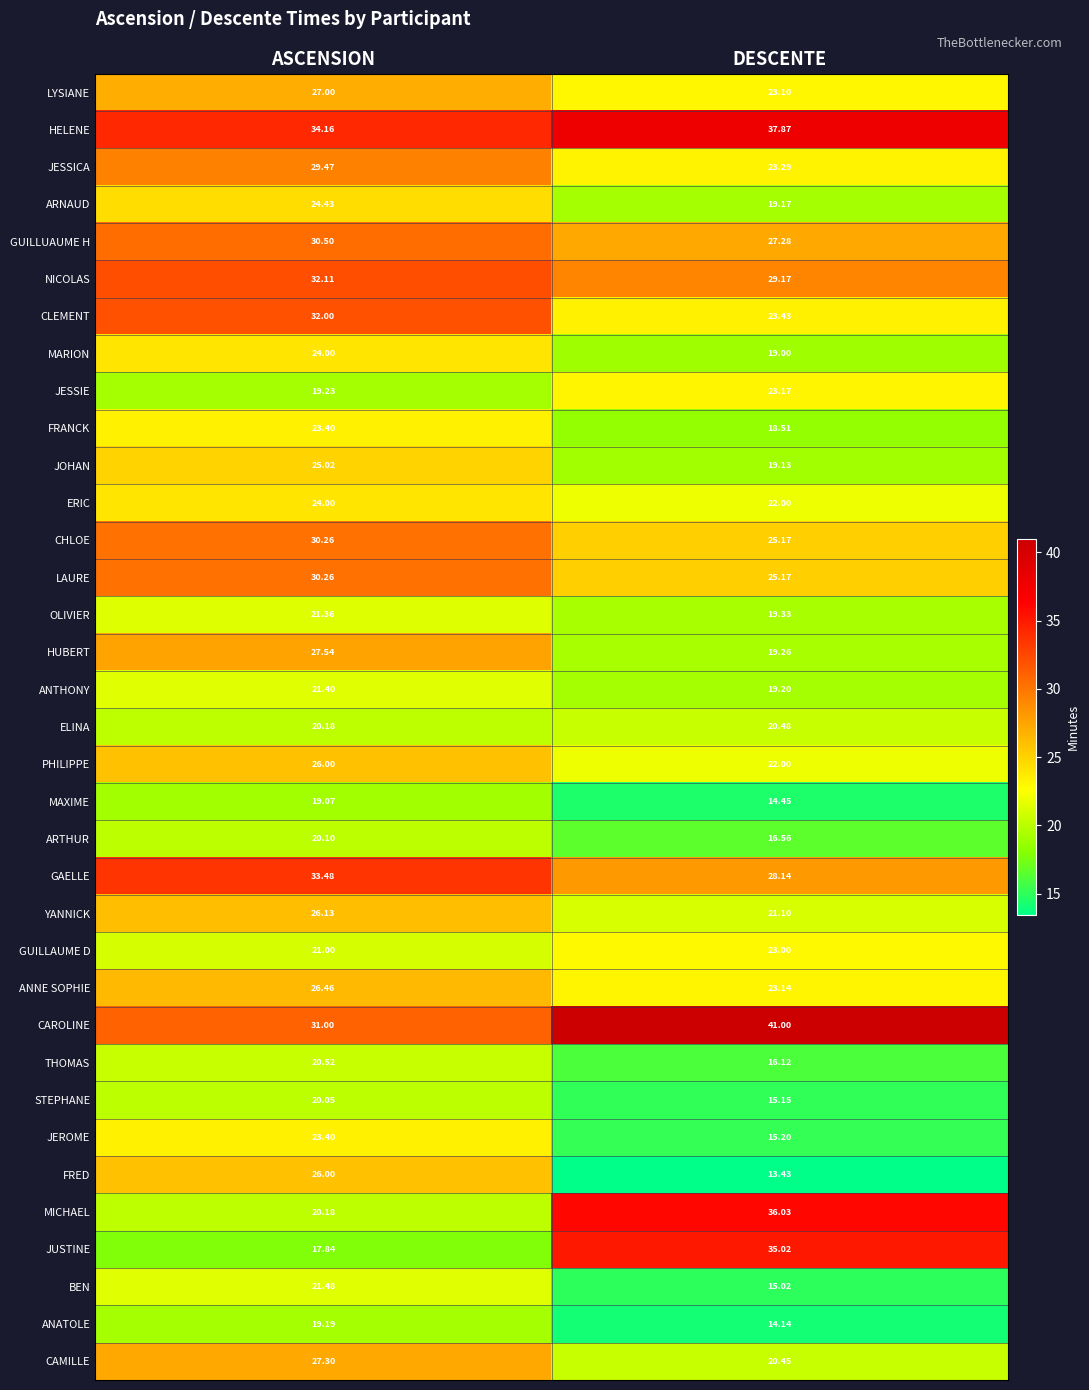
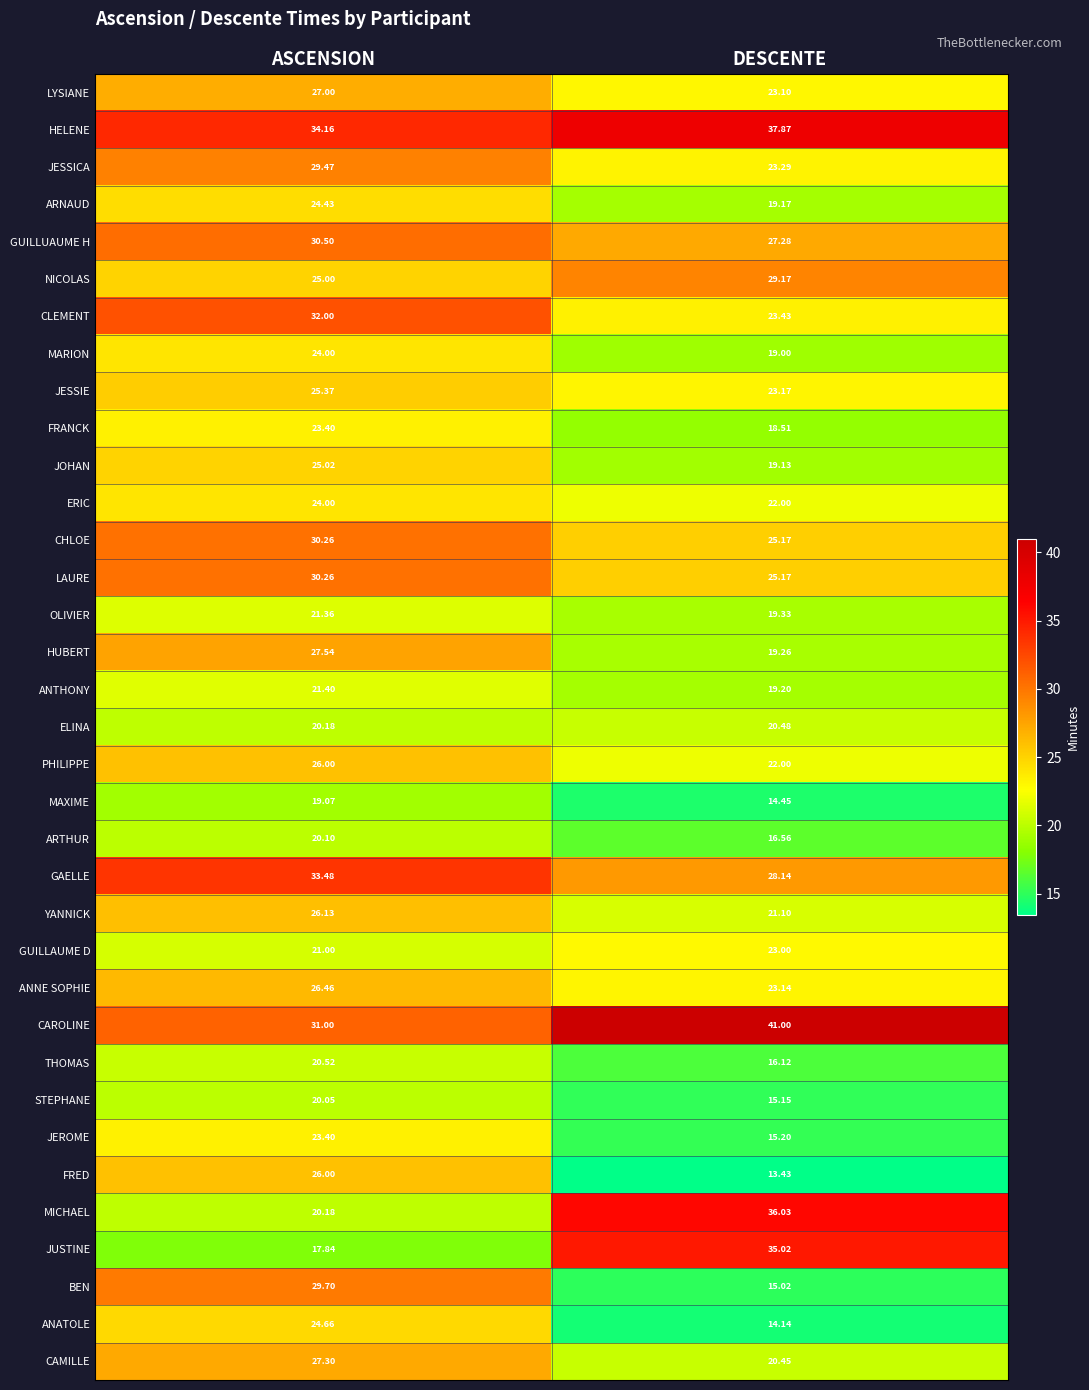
NICOLAS, ASCENSION: 32.11 -> 25.00
JESSIE, ASCENSION: 19.23 -> 25.37
BEN, ASCENSION: 21.48 -> 29.70
ANATOLE, ASCENSION: 19.19 -> 24.66
